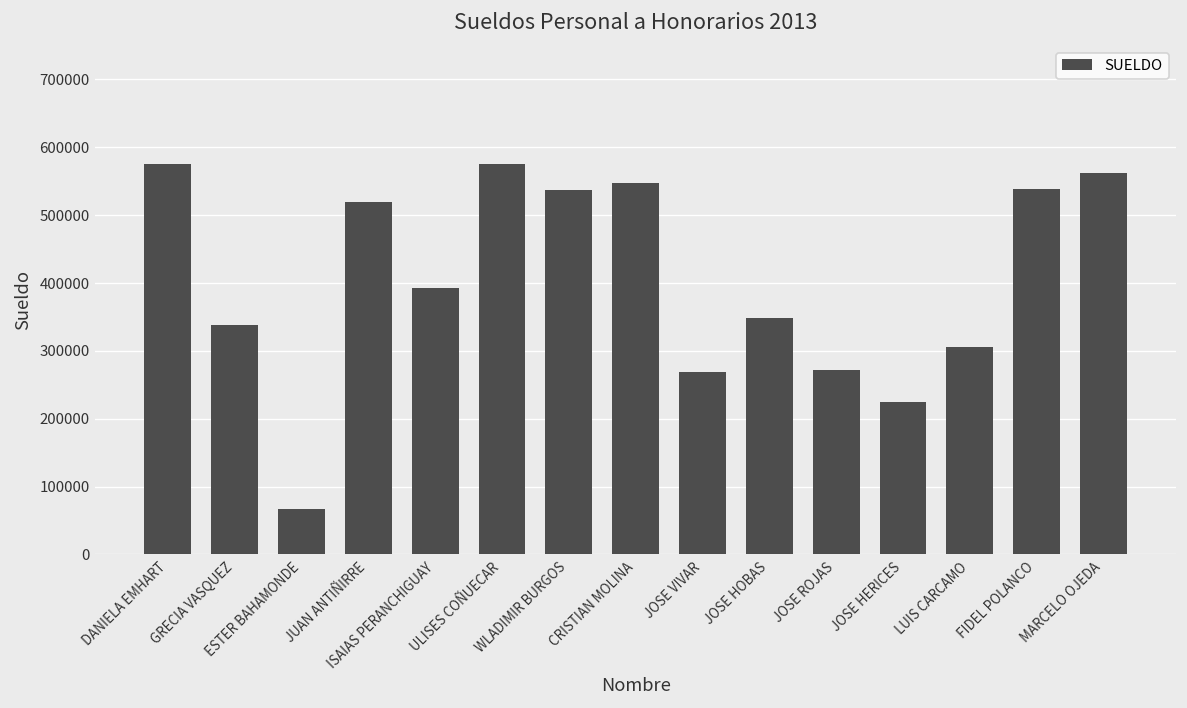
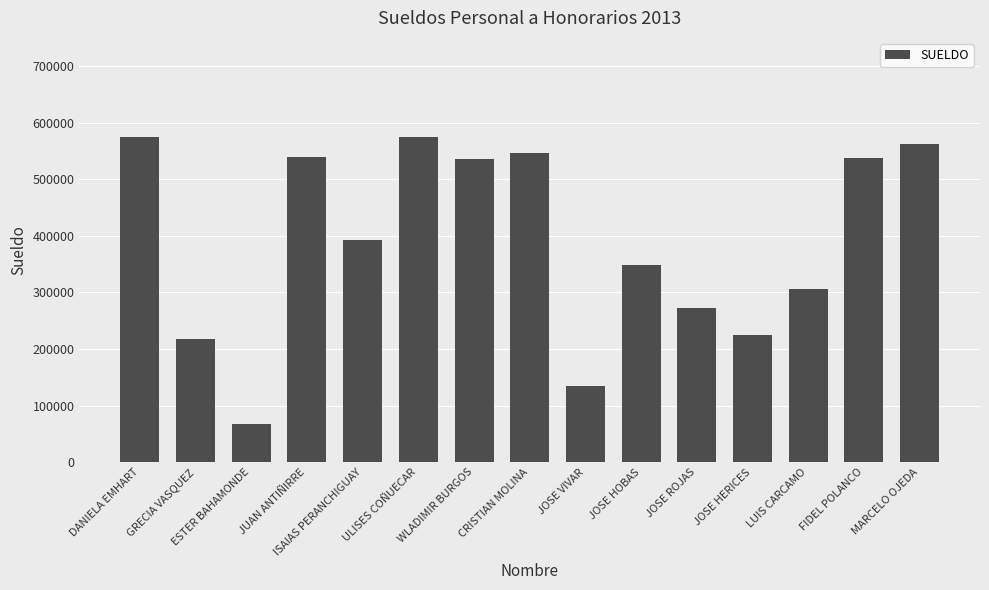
GRECIA VASQUEZ: 340000 -> 220000
JUAN ANTIÑIRRE: 520000 -> 540000
JOSE VIVAR: 270000 -> 130000
